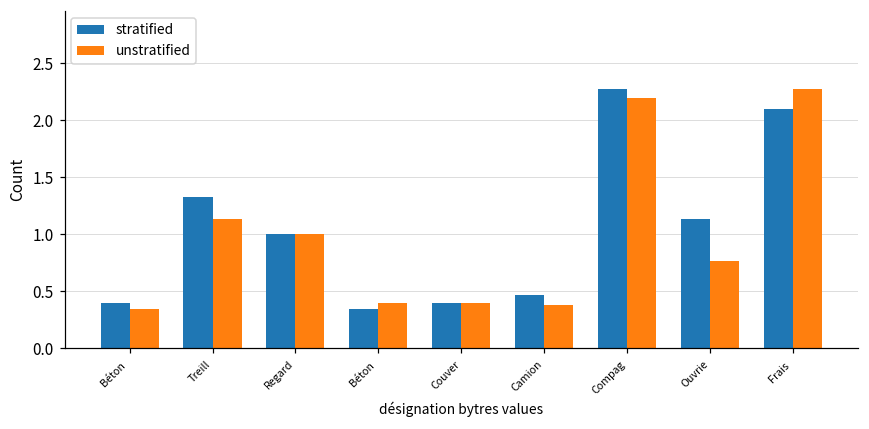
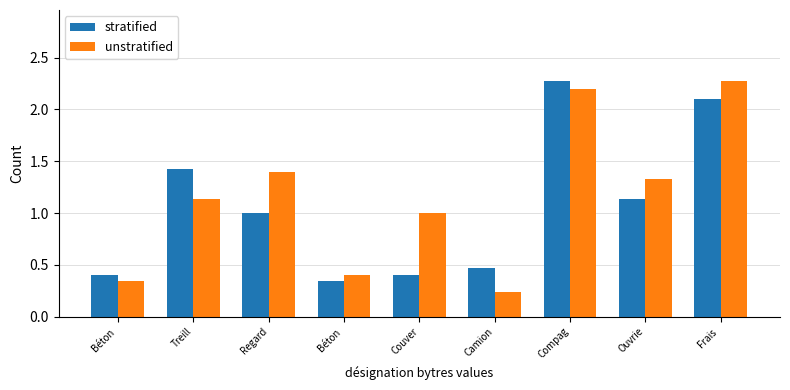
stratified, Treill: 1.33 -> 1.42
unstratified, Regard: 1.0 -> 1.4
unstratified, Couver: 0.4 -> 1.0
unstratified, Camion: 0.38 -> 0.24
unstratified, Ouvrie: 0.77 -> 1.33
